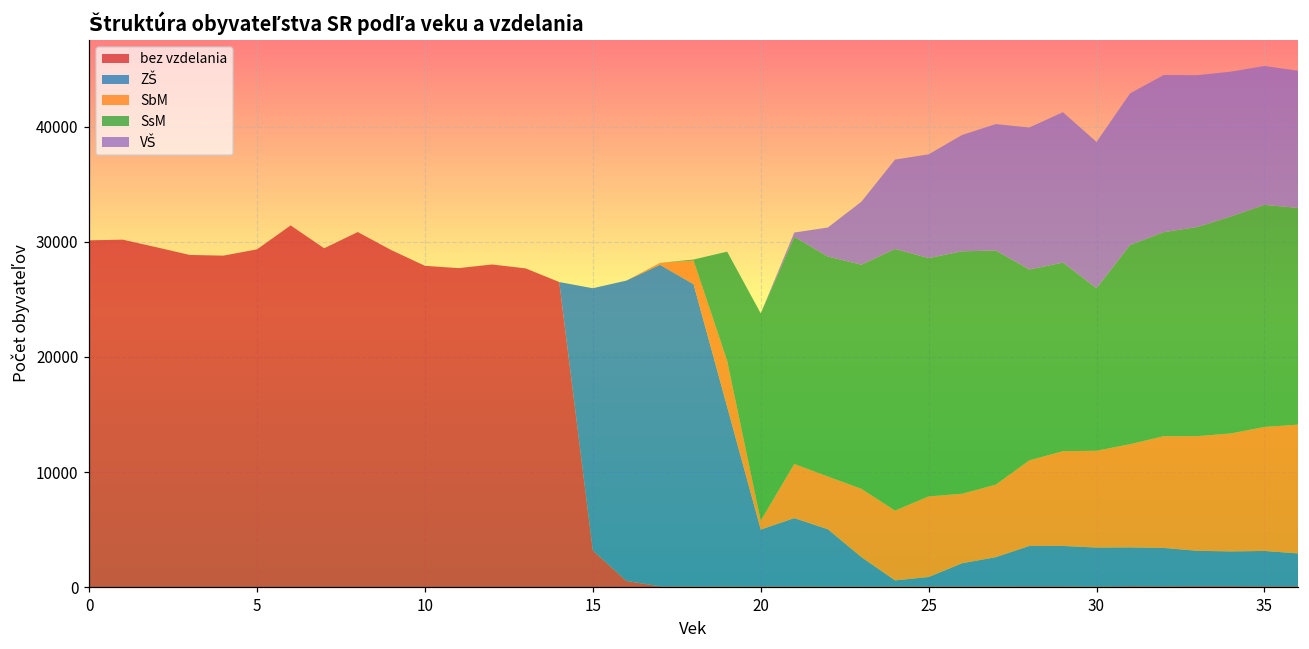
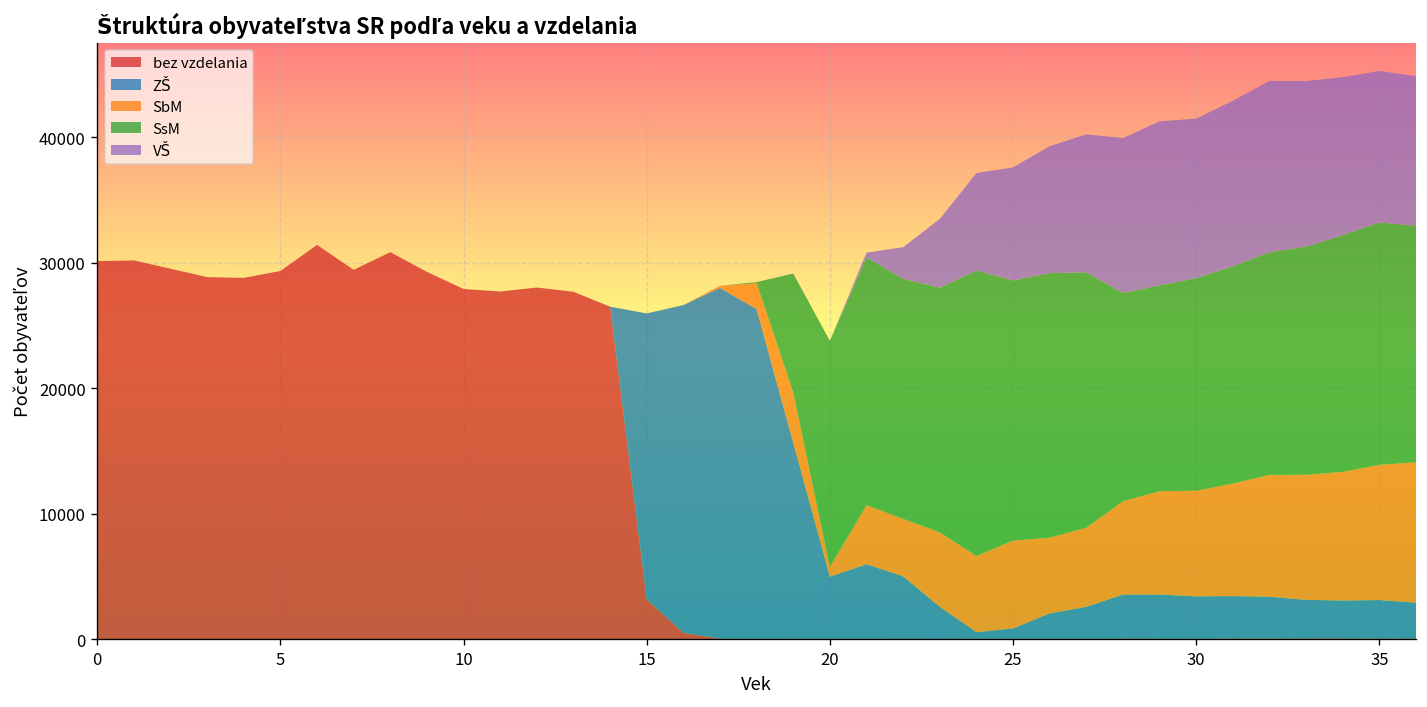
SsM, 30: 14100 -> 16900
